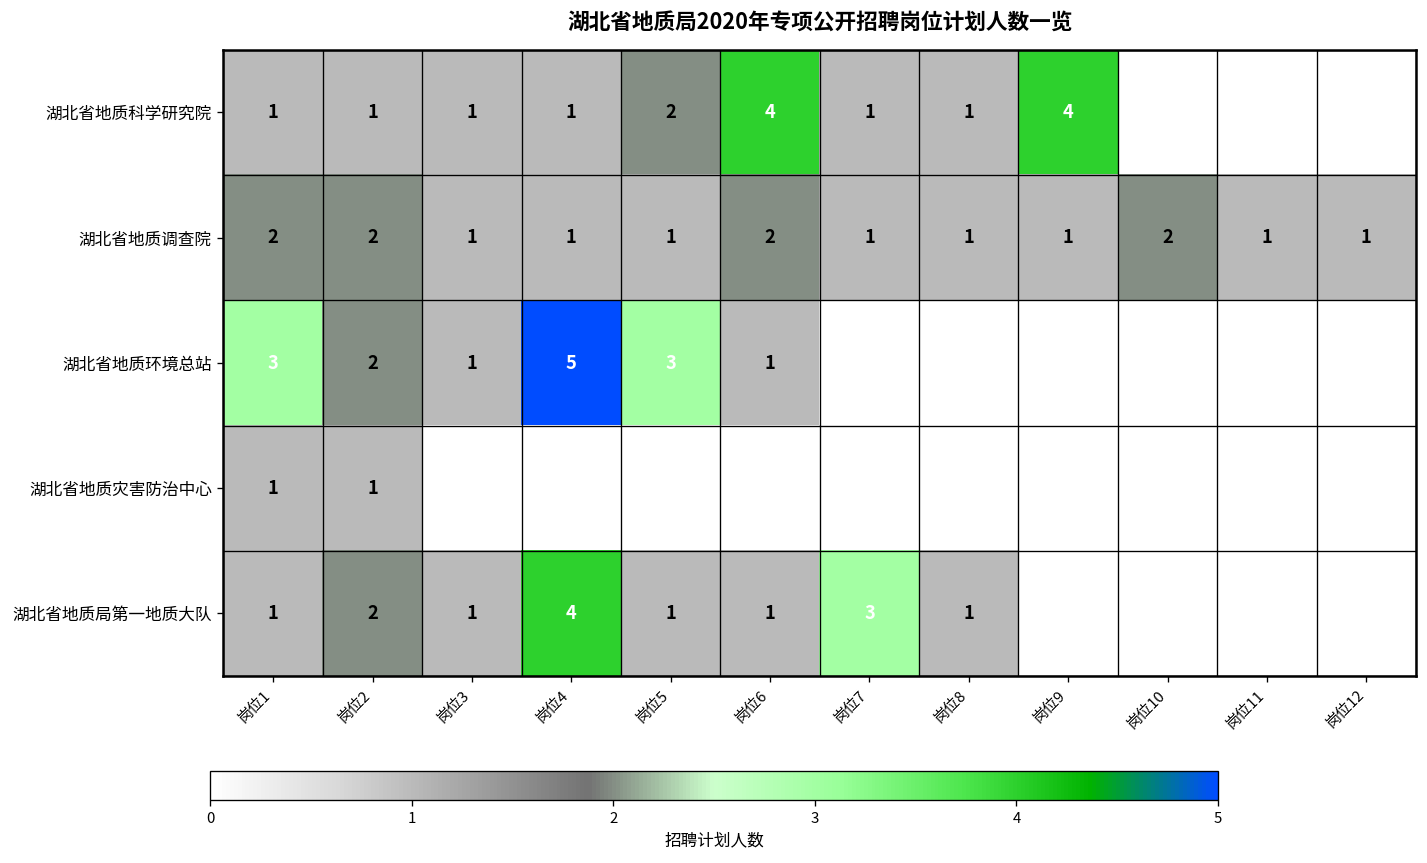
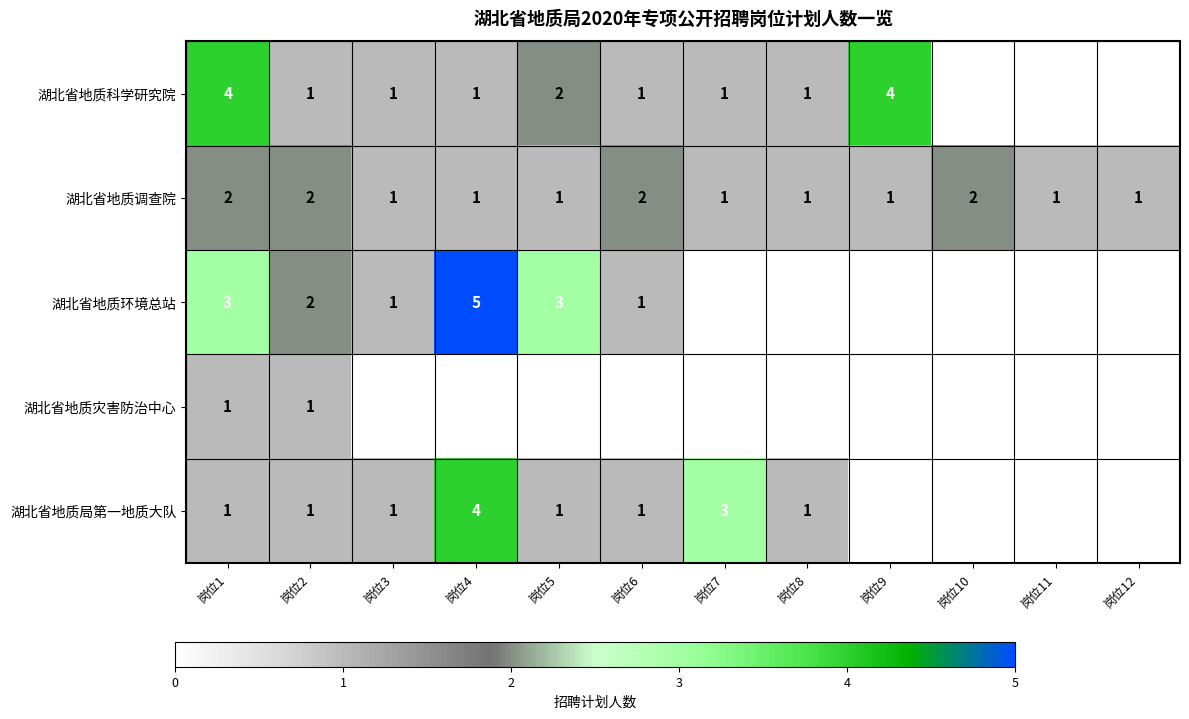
湖北省地质科学研究院, 岗位1: 1 -> 4
湖北省地质科学研究院, 岗位6: 4 -> 1
湖北省地质局第一地质大队, 岗位2: 2 -> 1
